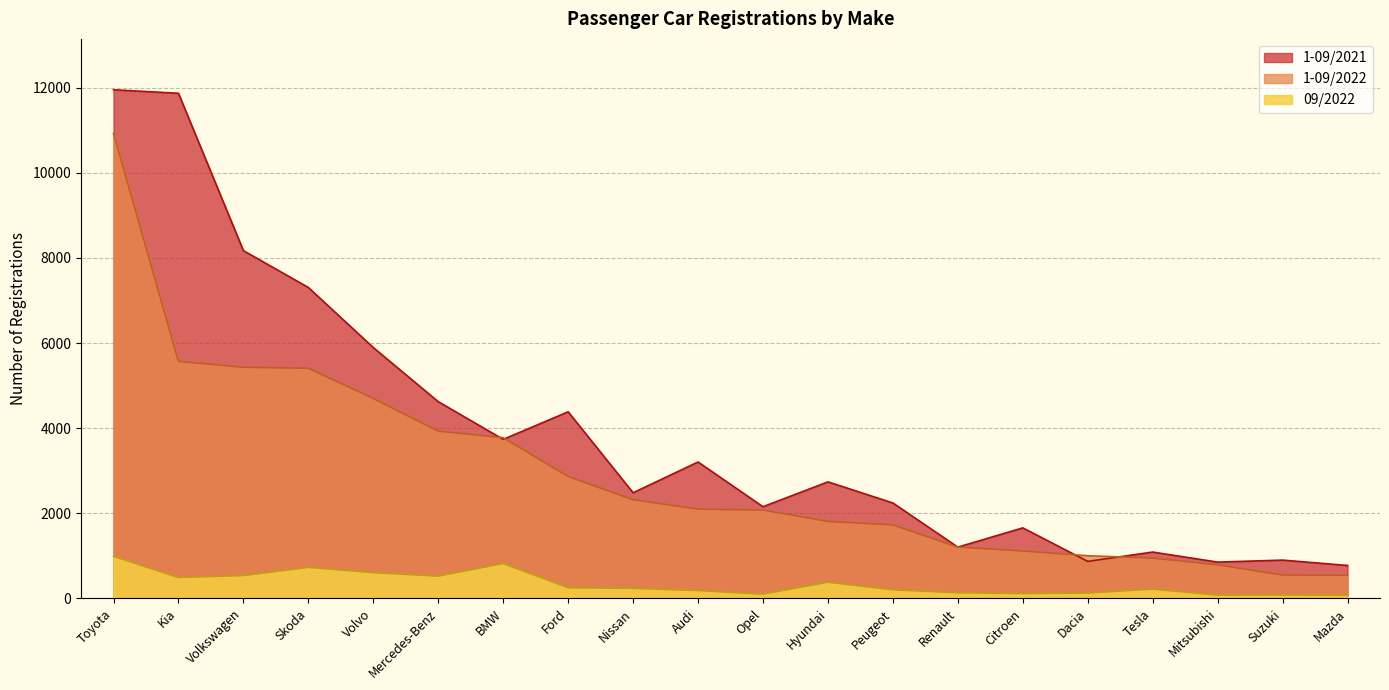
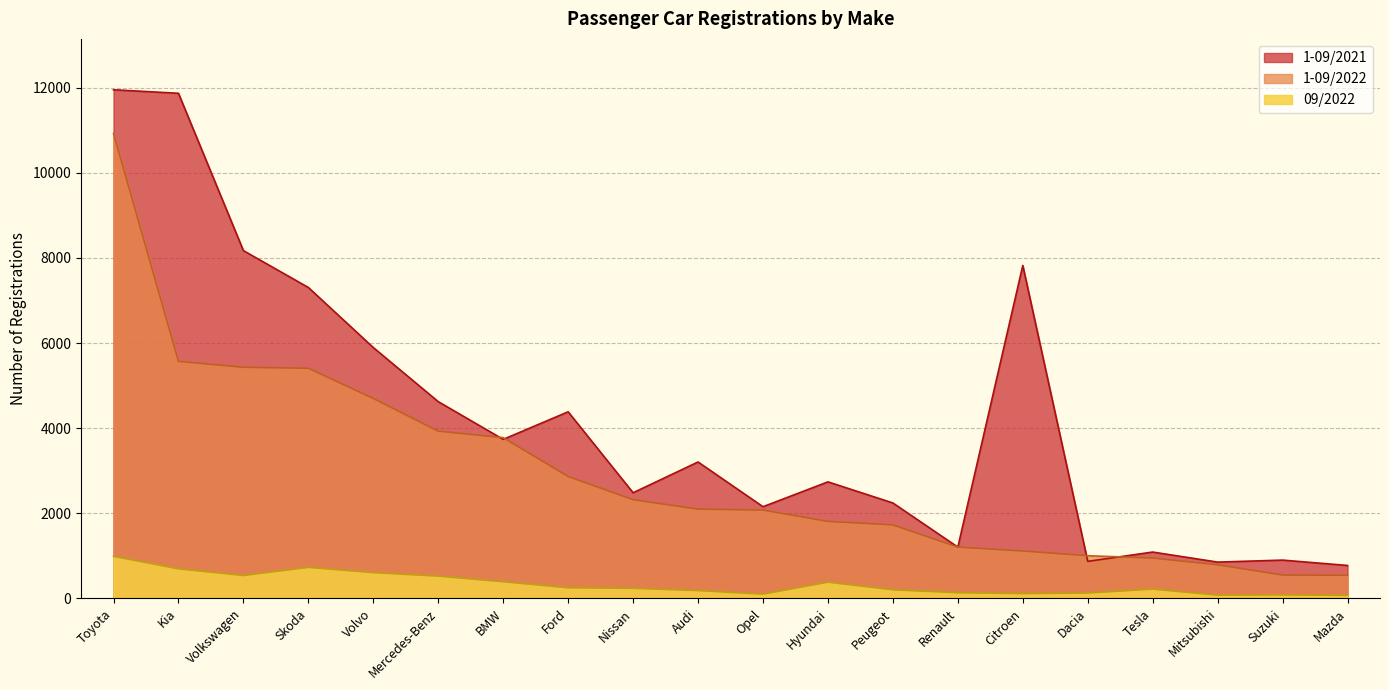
09/2022, Kia: 500 -> 700
09/2022, BMW: 800 -> 400
1-09/2021, Citroen: 1700 -> 7800
